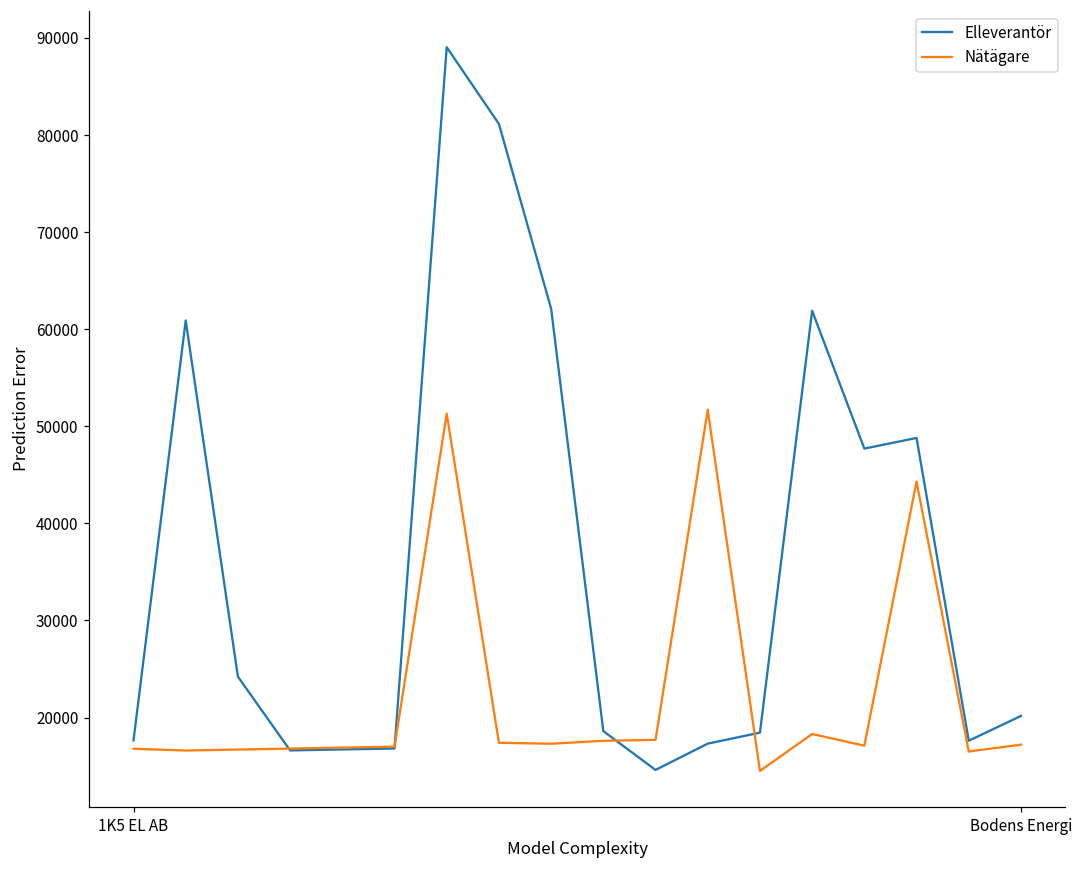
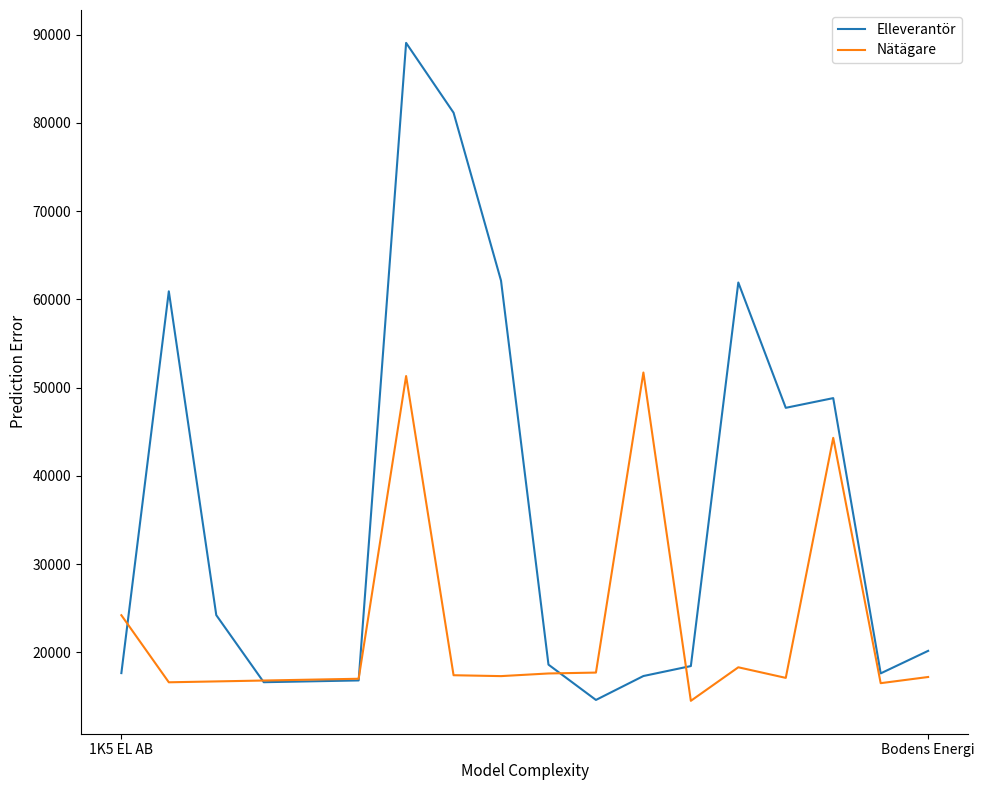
Nätägare, 1K5 EL AB: 17000 -> 24000
